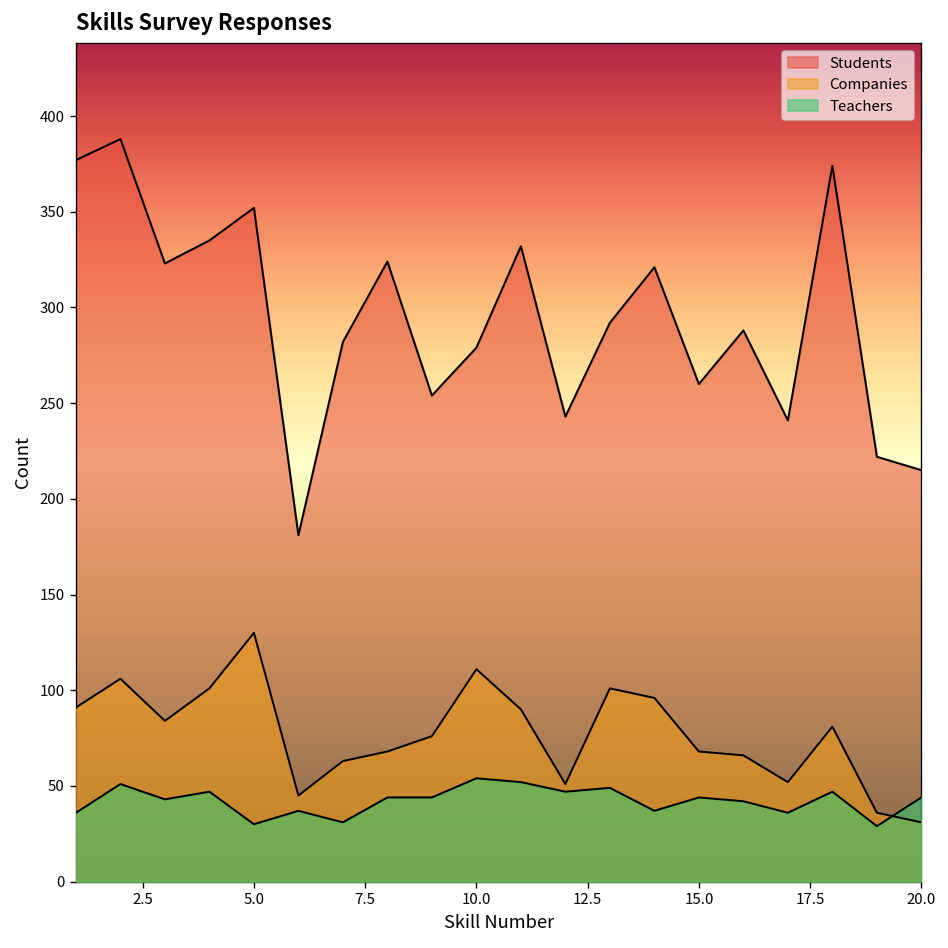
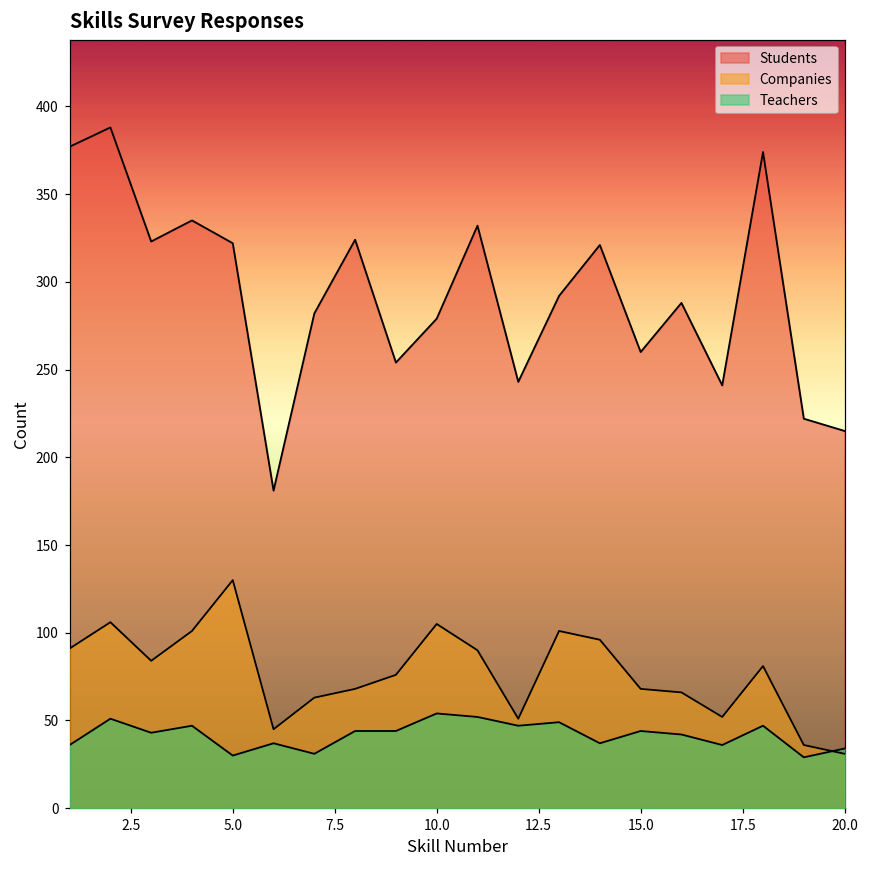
Students, 5.0: 352 -> 322
Companies, 10.0: 111 -> 105
Teachers, 20.0: 44 -> 34
